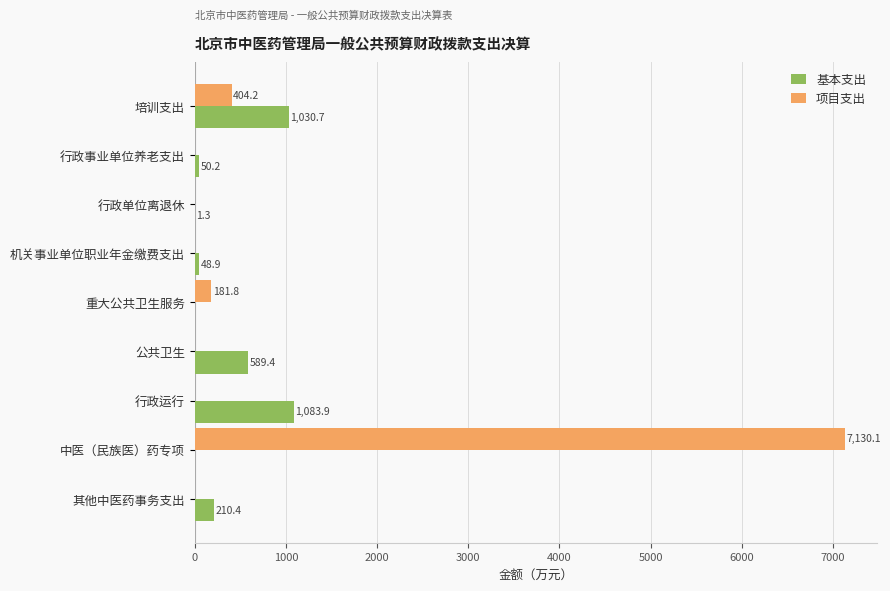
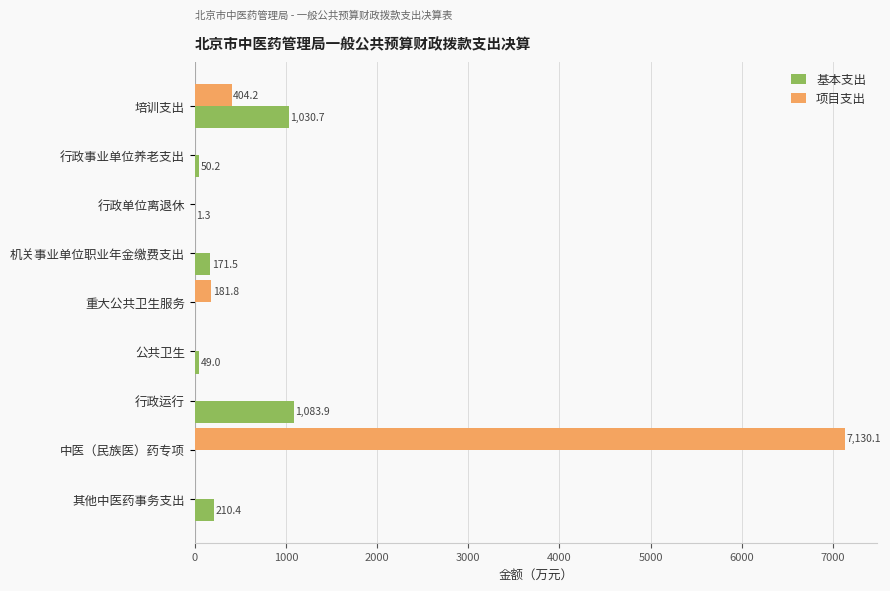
基本支出, 机关事业单位职业年金缴费支出: 48.9 -> 171.5
基本支出, 公共卫生: 589.4 -> 49.0
